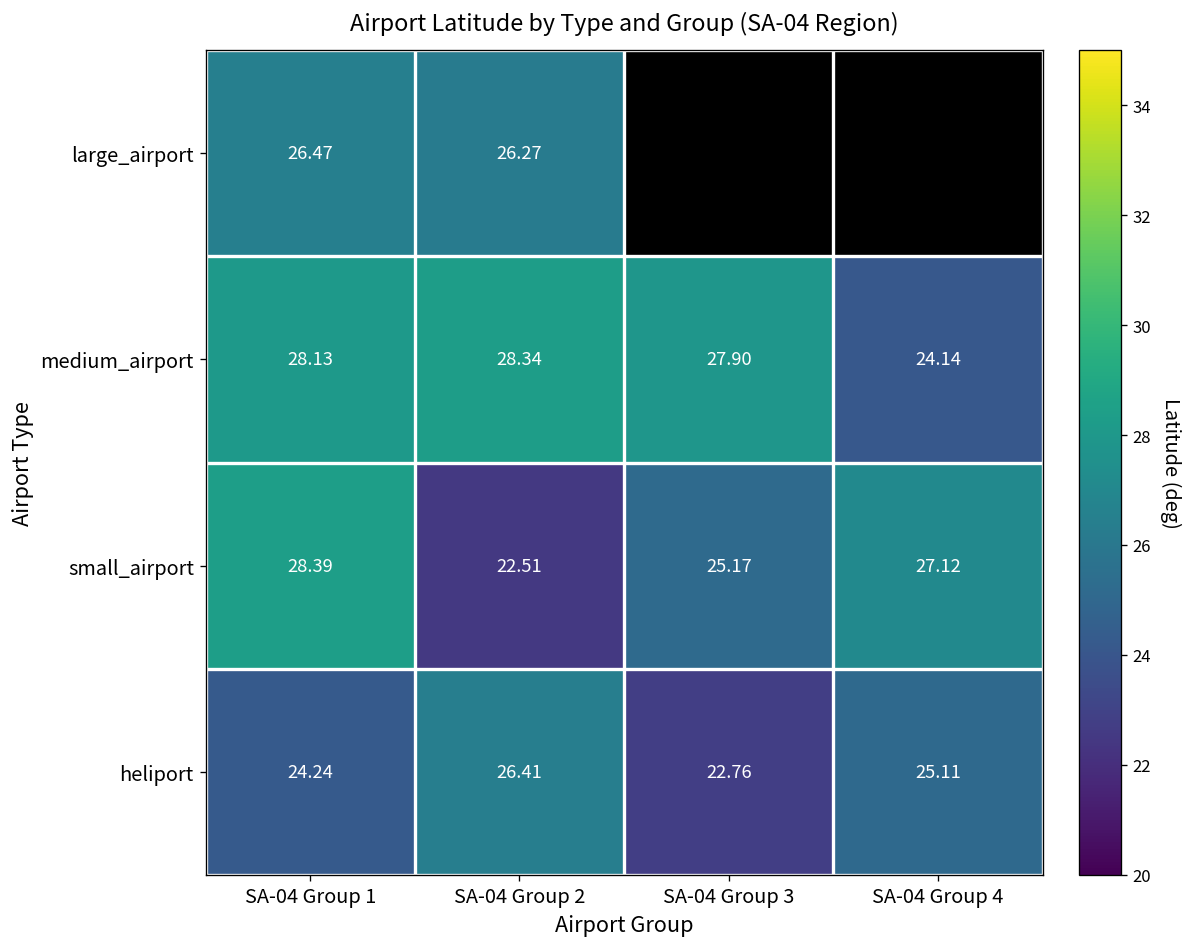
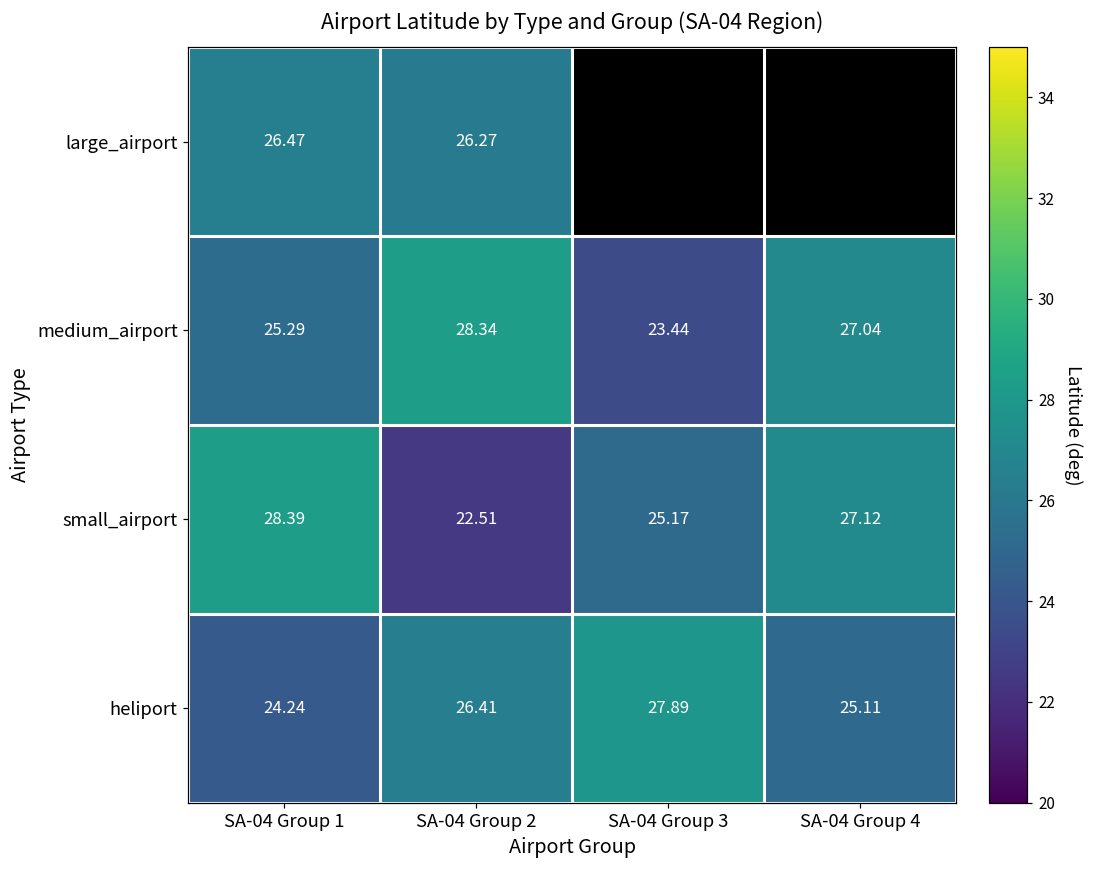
medium_airport, SA-04 Group 1: 28.13 -> 25.29
medium_airport, SA-04 Group 3: 27.90 -> 23.44
medium_airport, SA-04 Group 4: 24.14 -> 27.04
heliport, SA-04 Group 3: 22.76 -> 27.89
